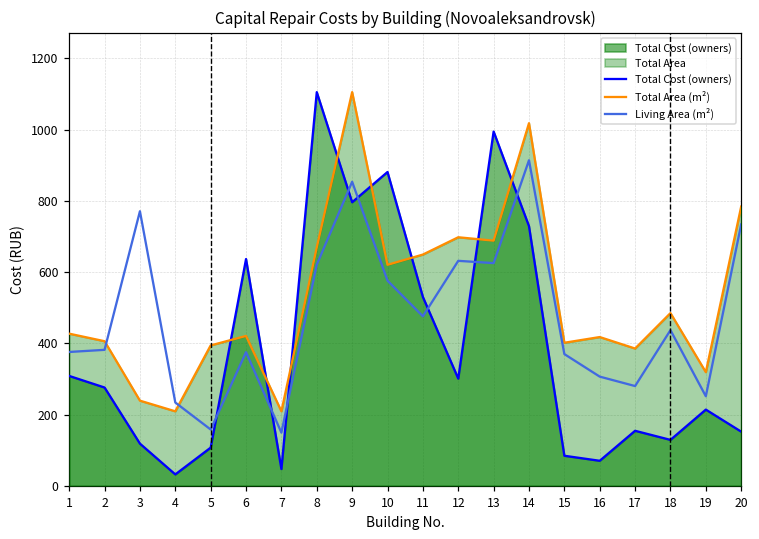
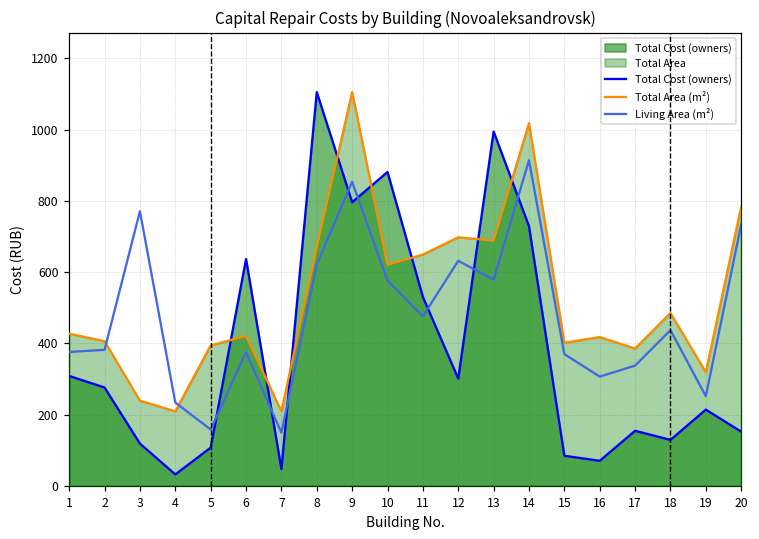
Living Area (m²), 13: 630 -> 580
Living Area (m²), 17: 280 -> 340
